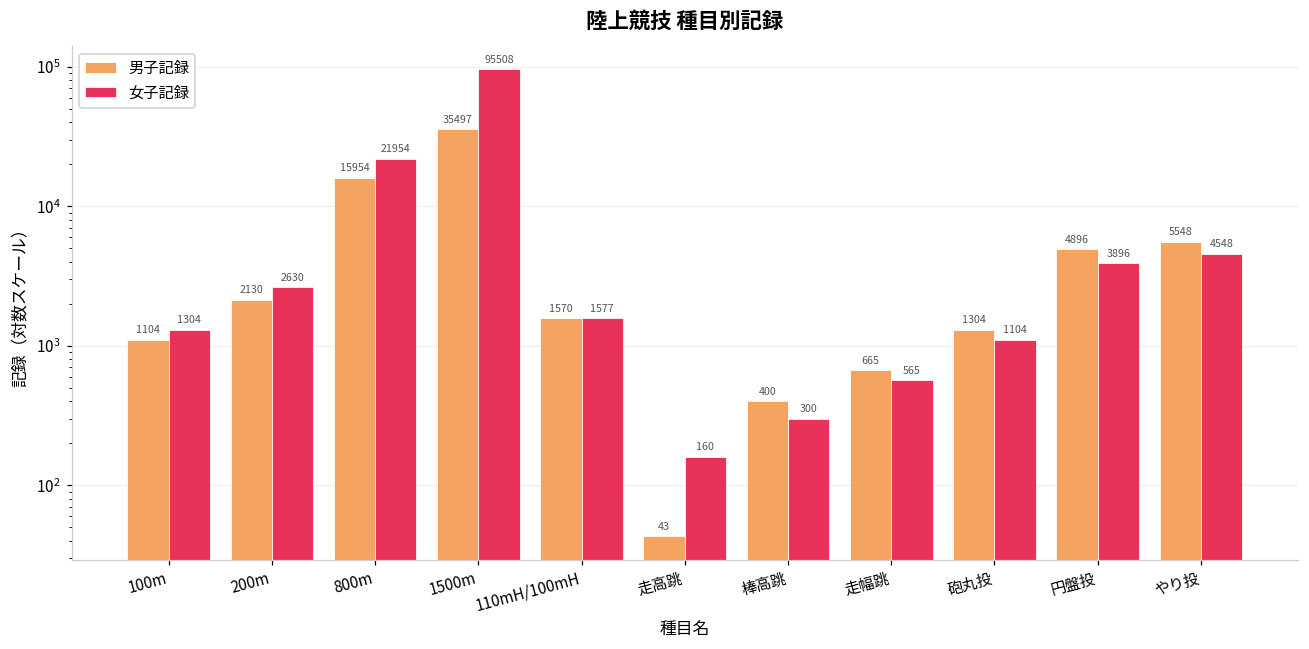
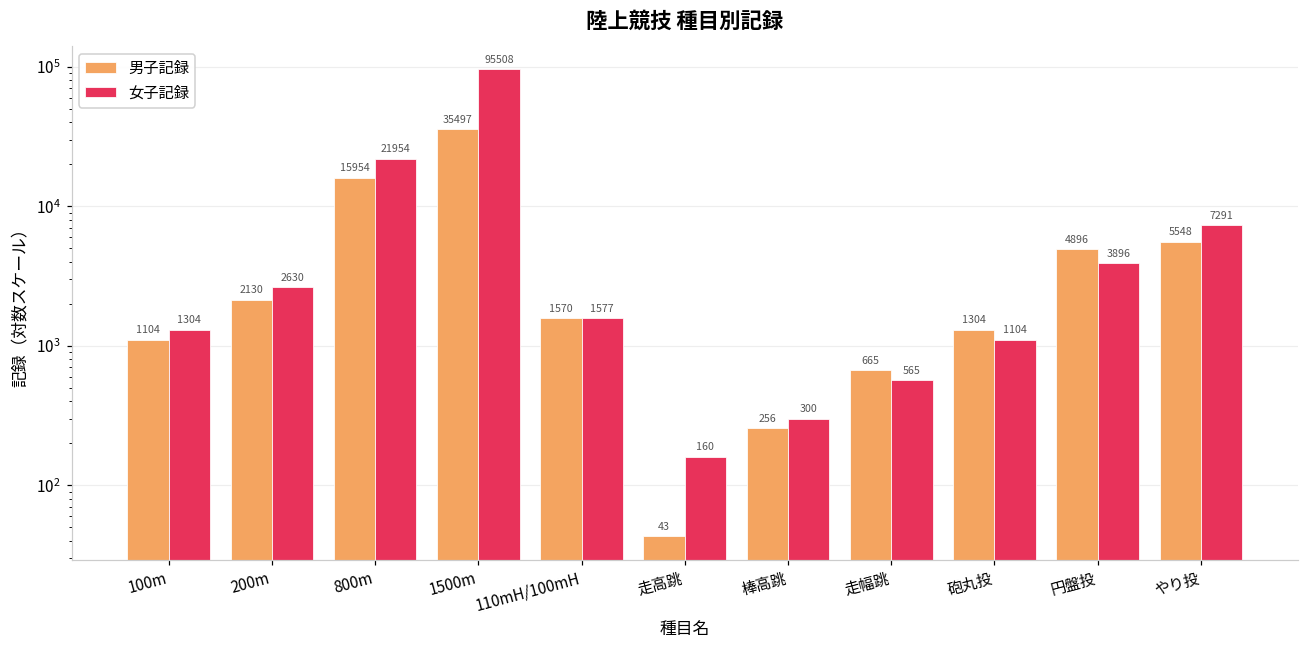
男子記録, 棒高跳: 400 -> 256
女子記録, やり投: 4548 -> 7291
